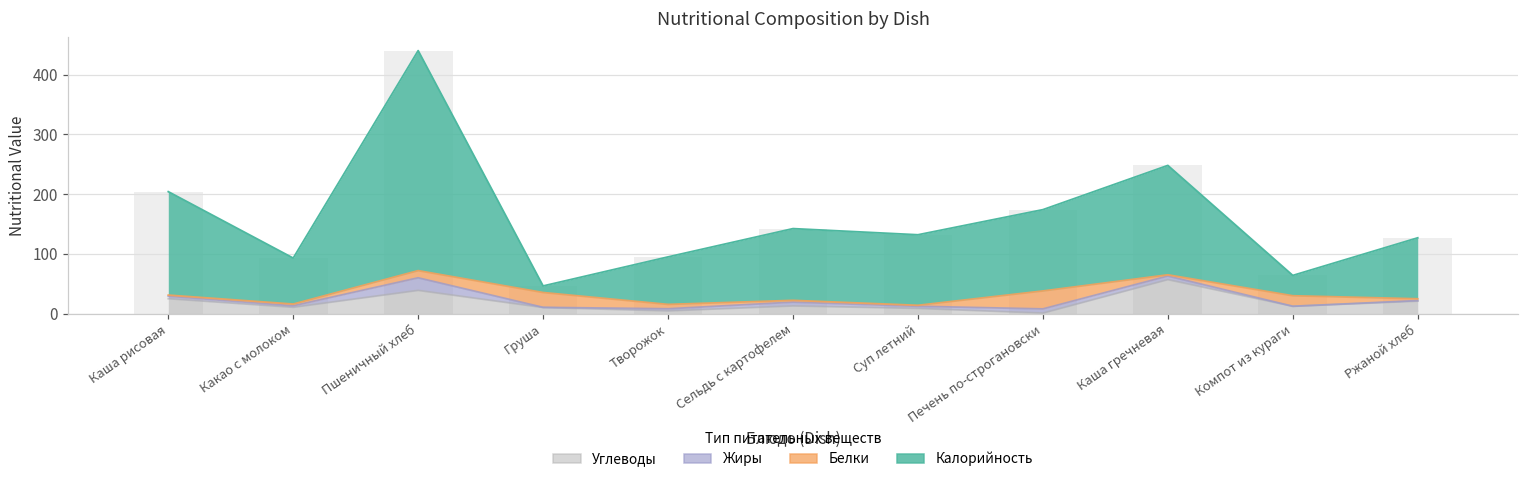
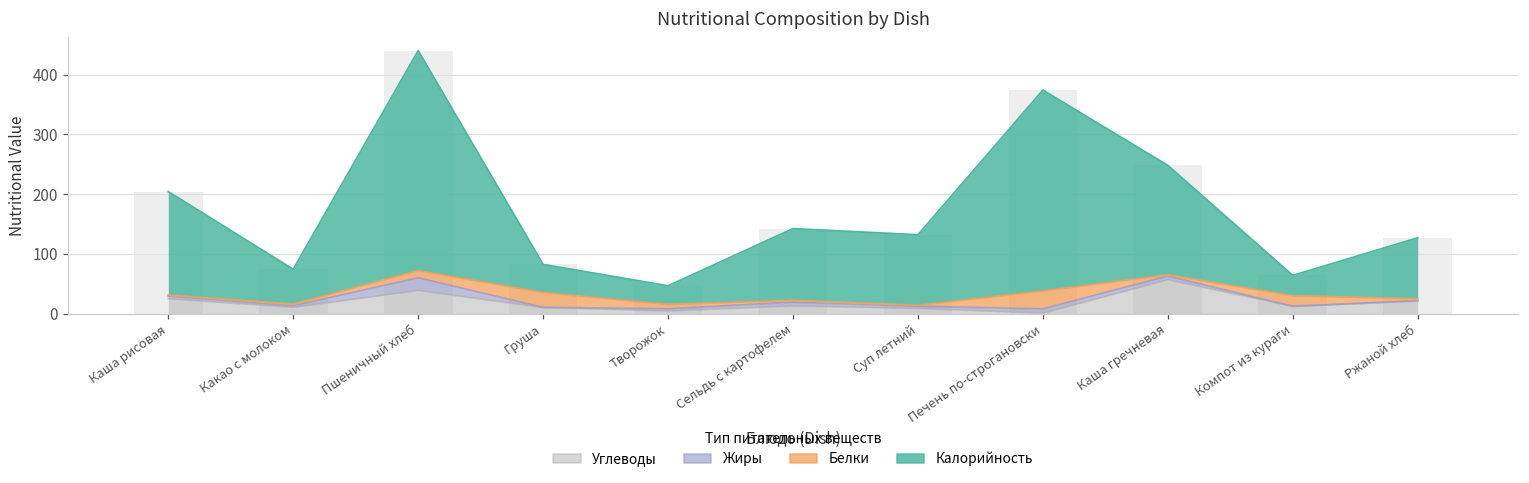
Калорийность, Какао с молоком: 80 -> 60
Калорийность, Груша: 10 -> 50
Калорийность, Творожок: 80 -> 30
Калорийность, Печень по-строгановски: 140 -> 340
